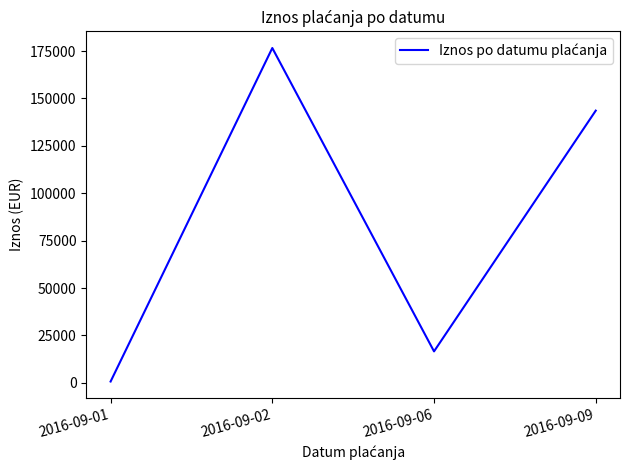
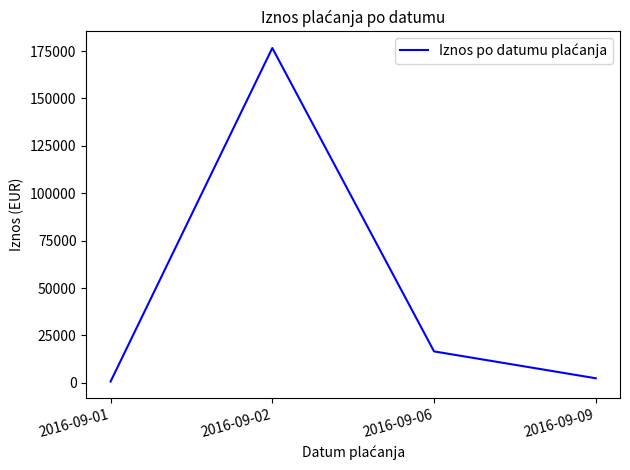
2016-09-09: 144000 -> 2000
